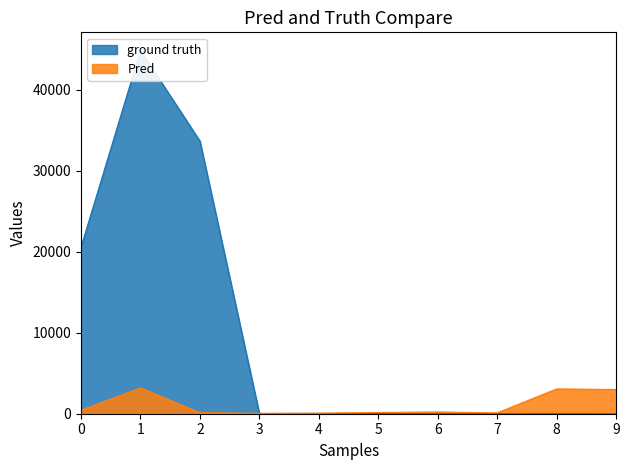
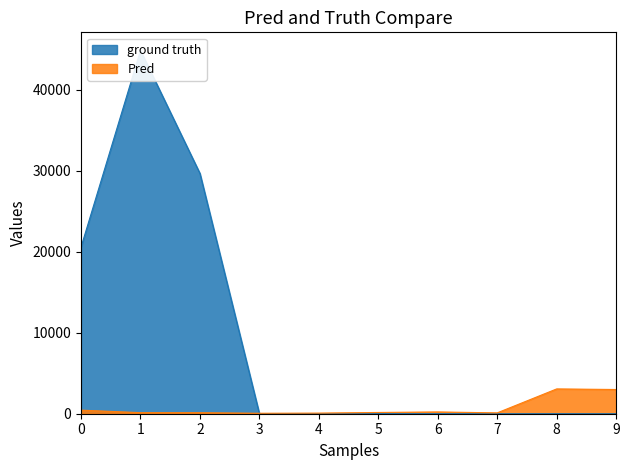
Pred, 1: 3000 -> 0
ground truth, 2: 34000 -> 30000
